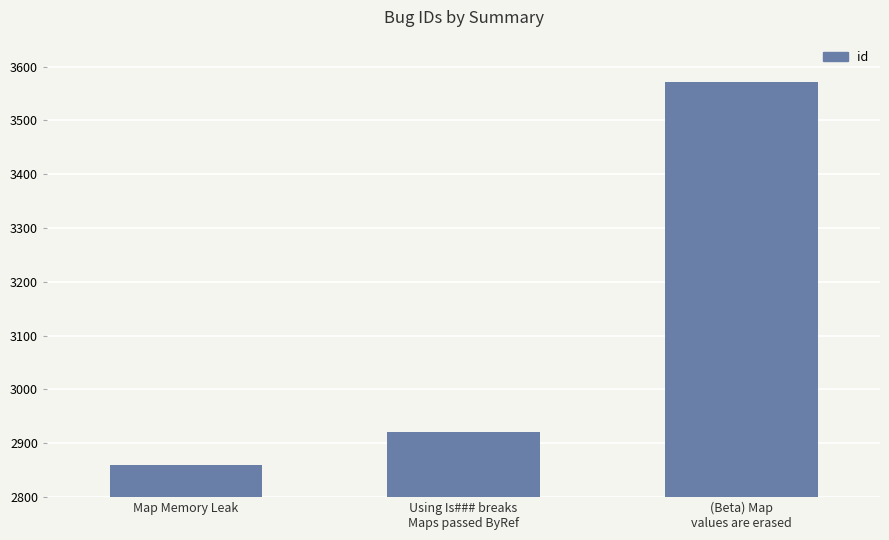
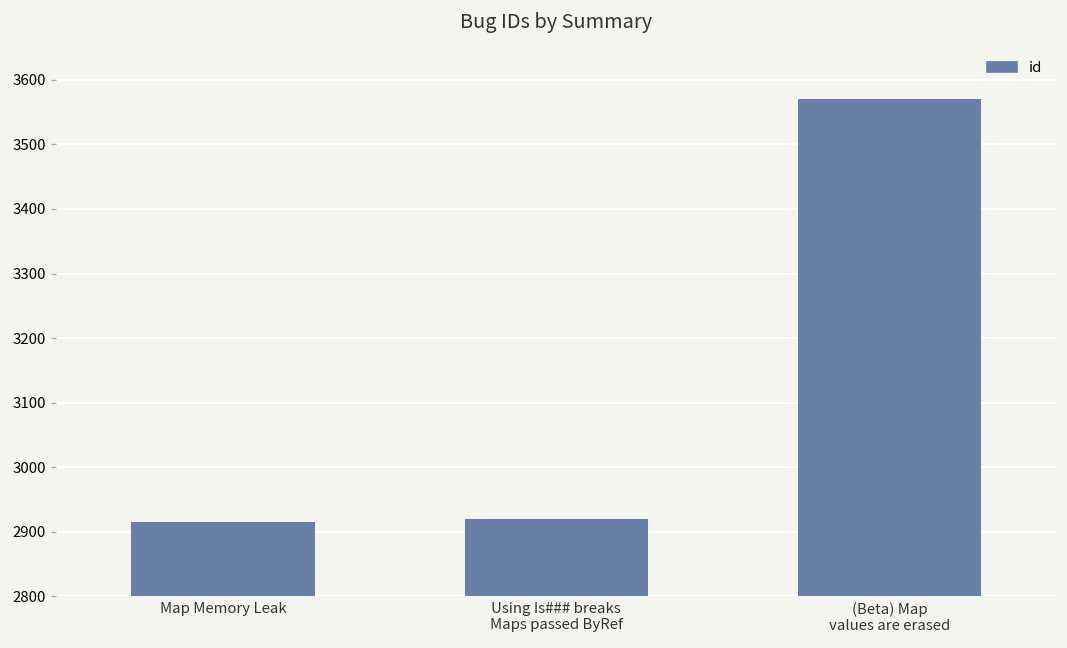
Map Memory Leak: 2860 -> 2920
